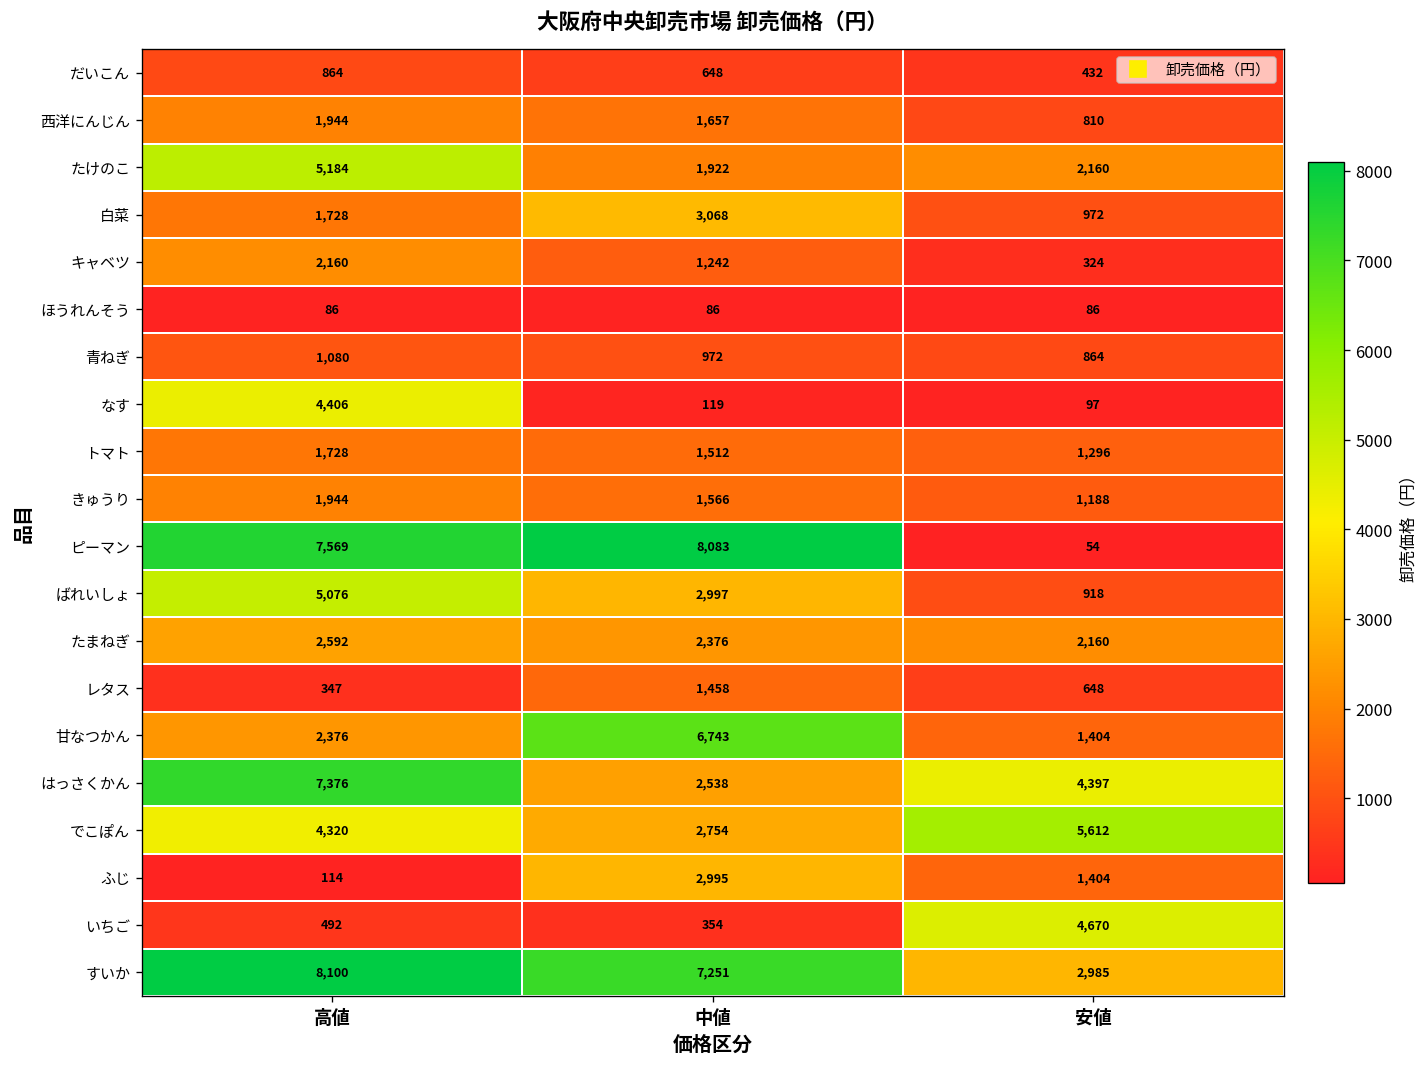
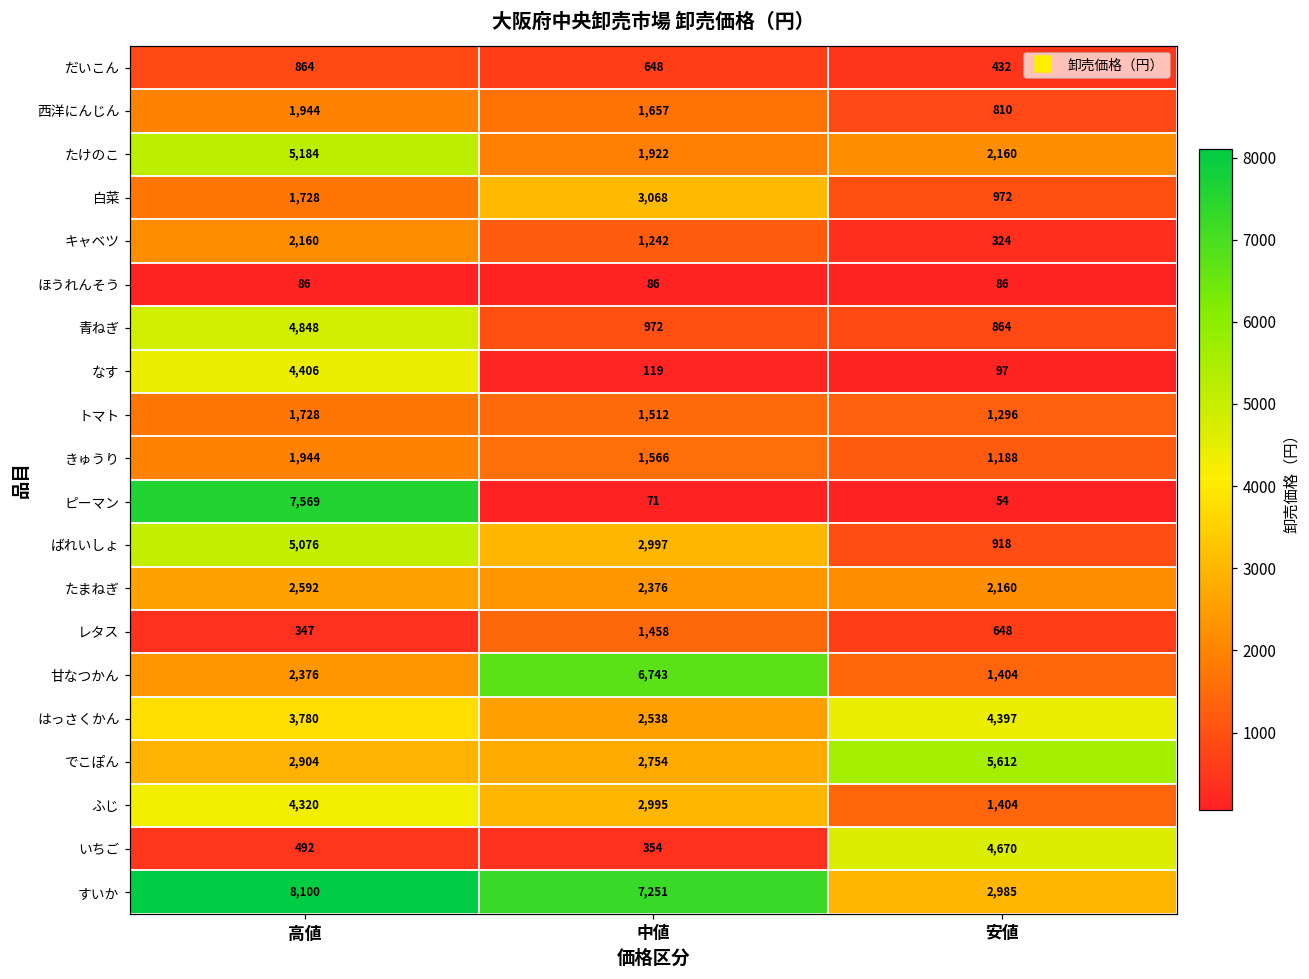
青ねぎ, 高値: 1,080 -> 4,848
ピーマン, 中値: 8,083 -> 71
はっさくかん, 高値: 7,376 -> 3,780
でこぽん, 高値: 4,320 -> 2,904
ふじ, 高値: 114 -> 4,320
